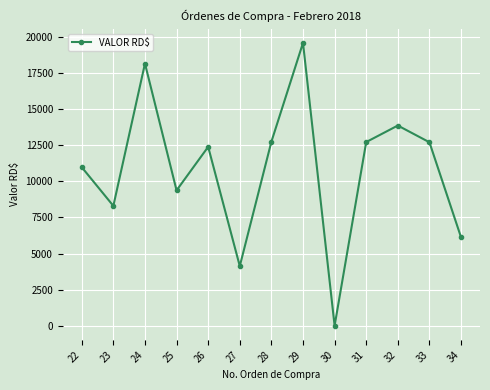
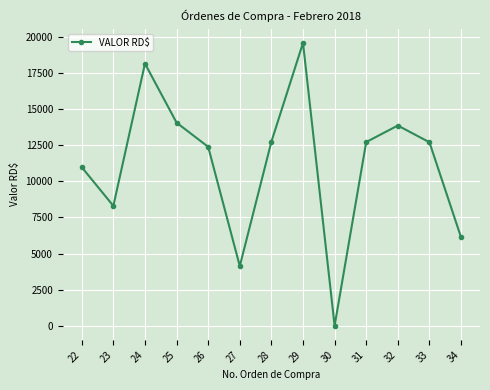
25: 9400 -> 14100
